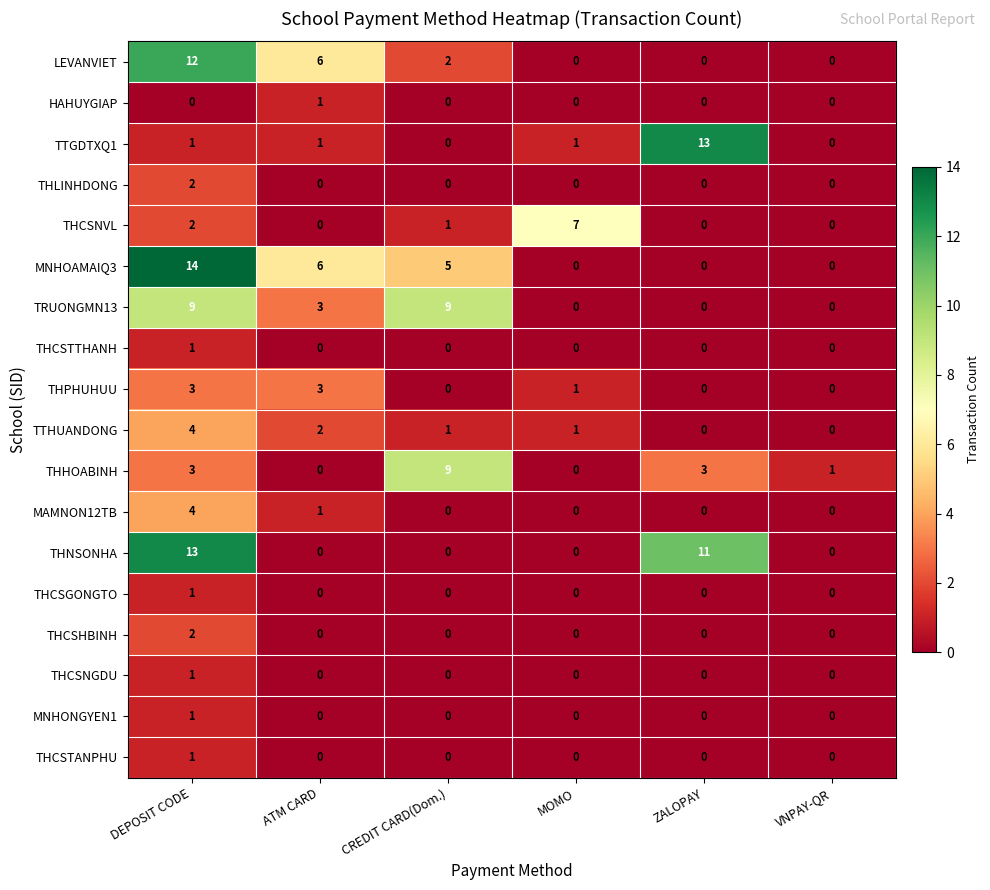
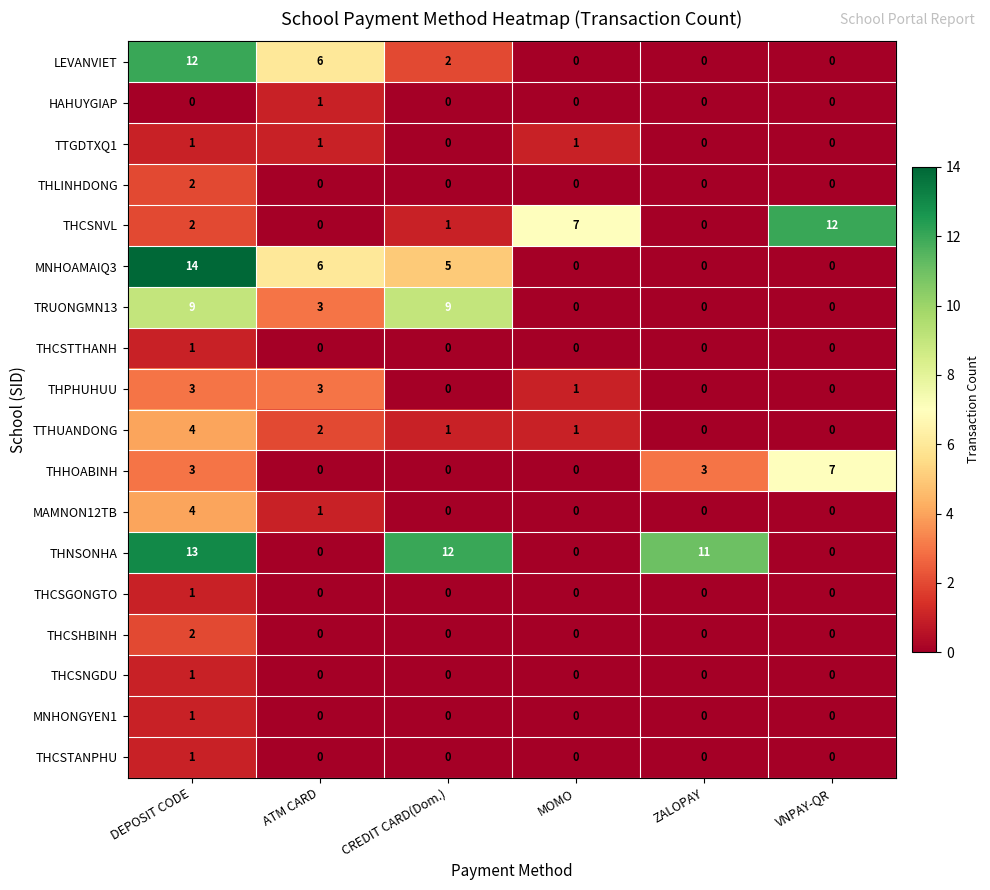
TTGDTXQ1, ZALOPAY: 13 -> 0
THCSNVL, VNPAY-QR: 0 -> 12
THHOABINH, CREDIT CARD(Dom.): 9 -> 0
THHOABINH, VNPAY-QR: 1 -> 7
THNSONHA, CREDIT CARD(Dom.): 0 -> 12
